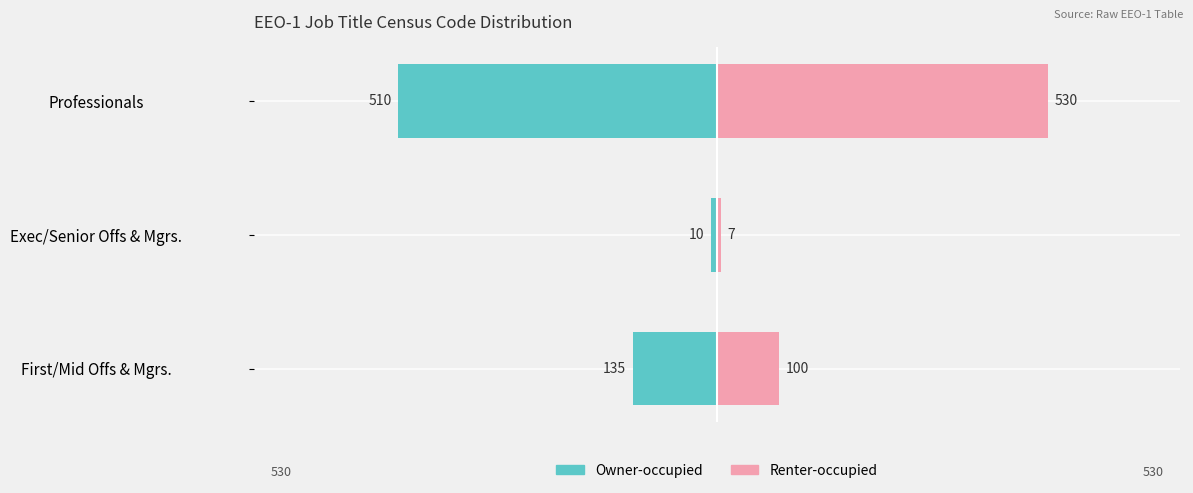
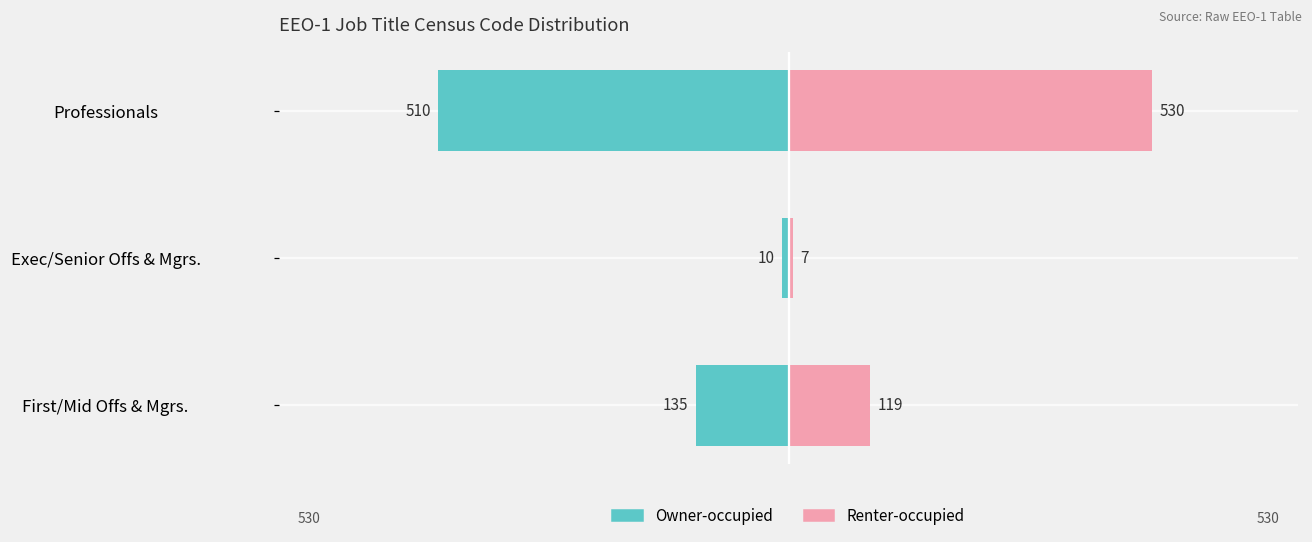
Renter-occupied, First/Mid Offs & Mgrs.: 100 -> 119
